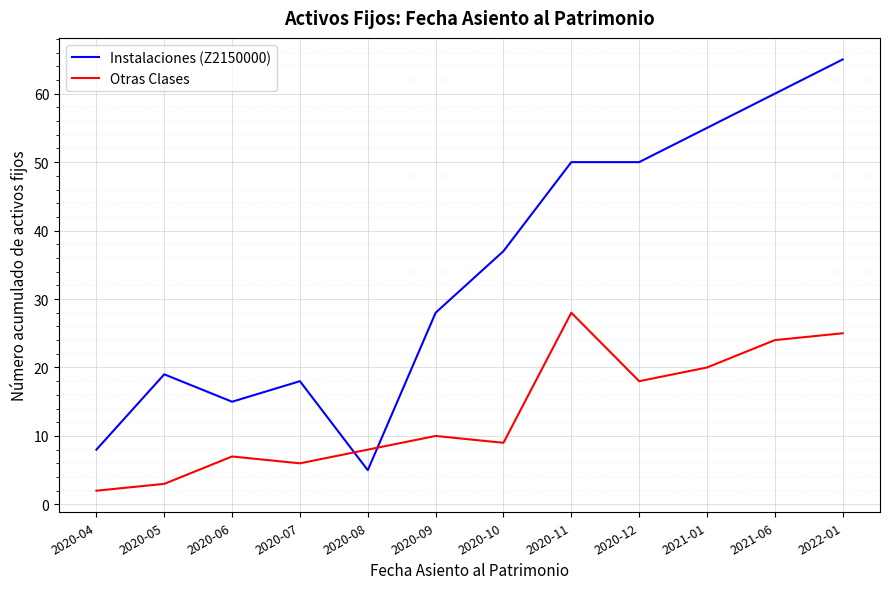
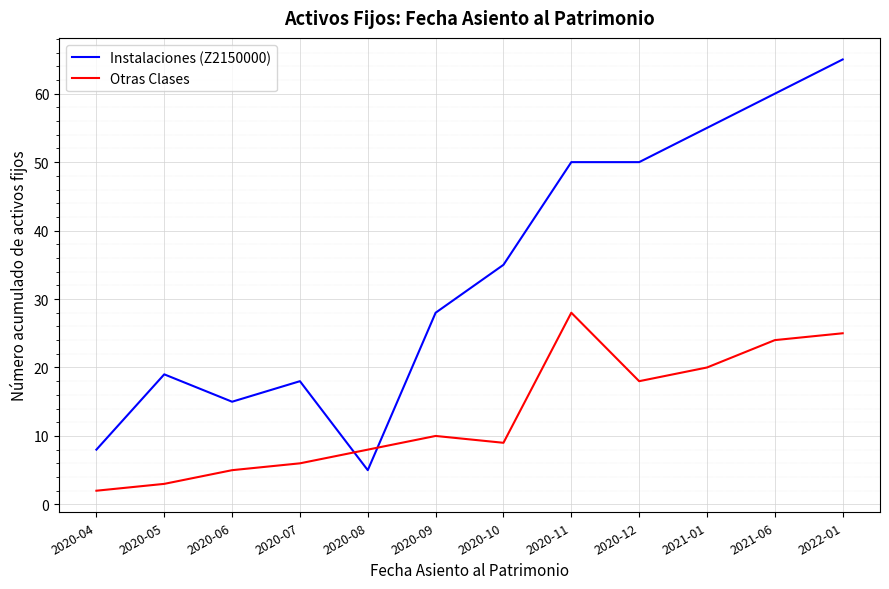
Otras Clases, 2020-06: 7 -> 5
Instalaciones (Z2150000), 2020-10: 37 -> 35
